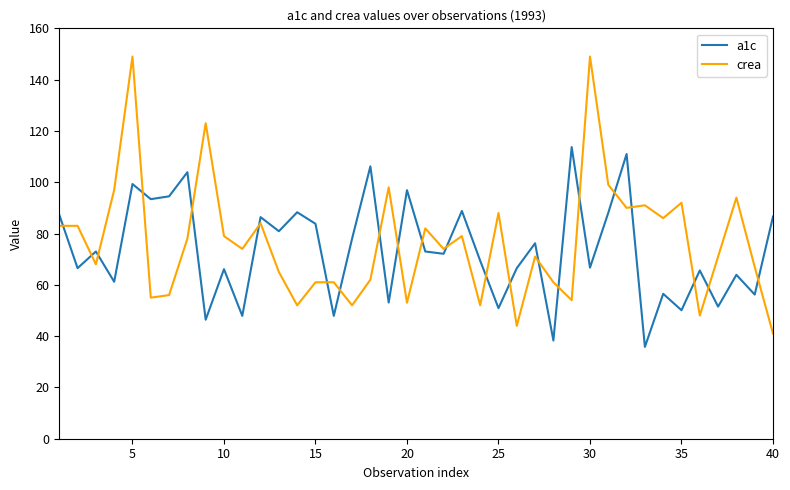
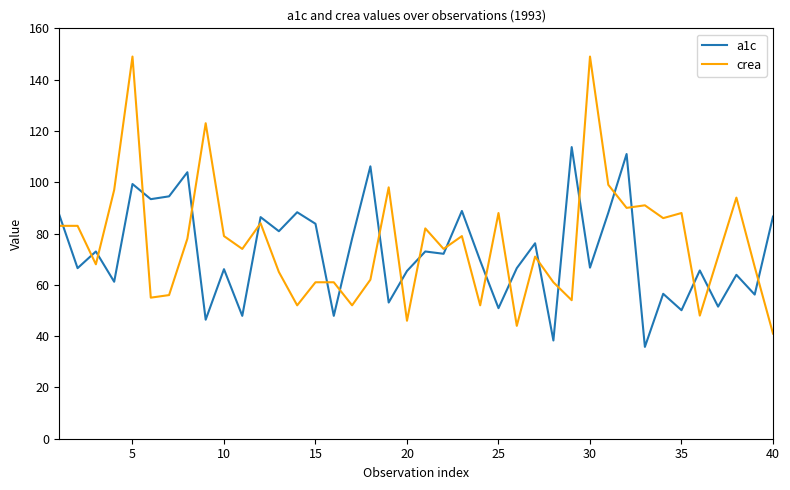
a1c, 20: 97 -> 65
crea, 20: 53 -> 46
crea, 35: 92 -> 88
